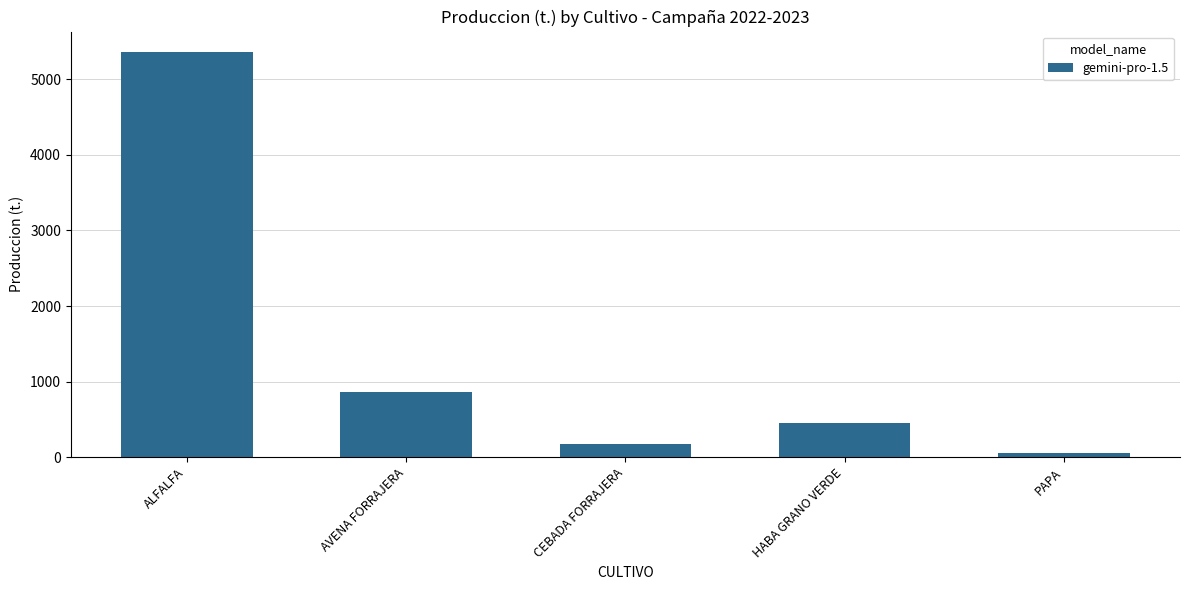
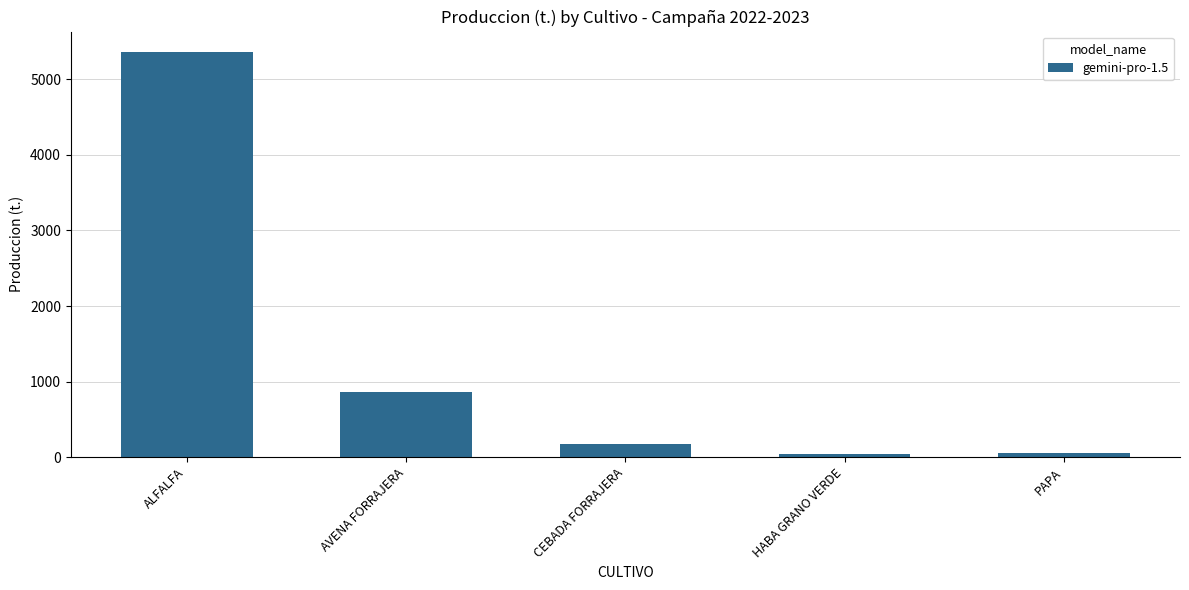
HABA GRANO VERDE: 500 -> 0
